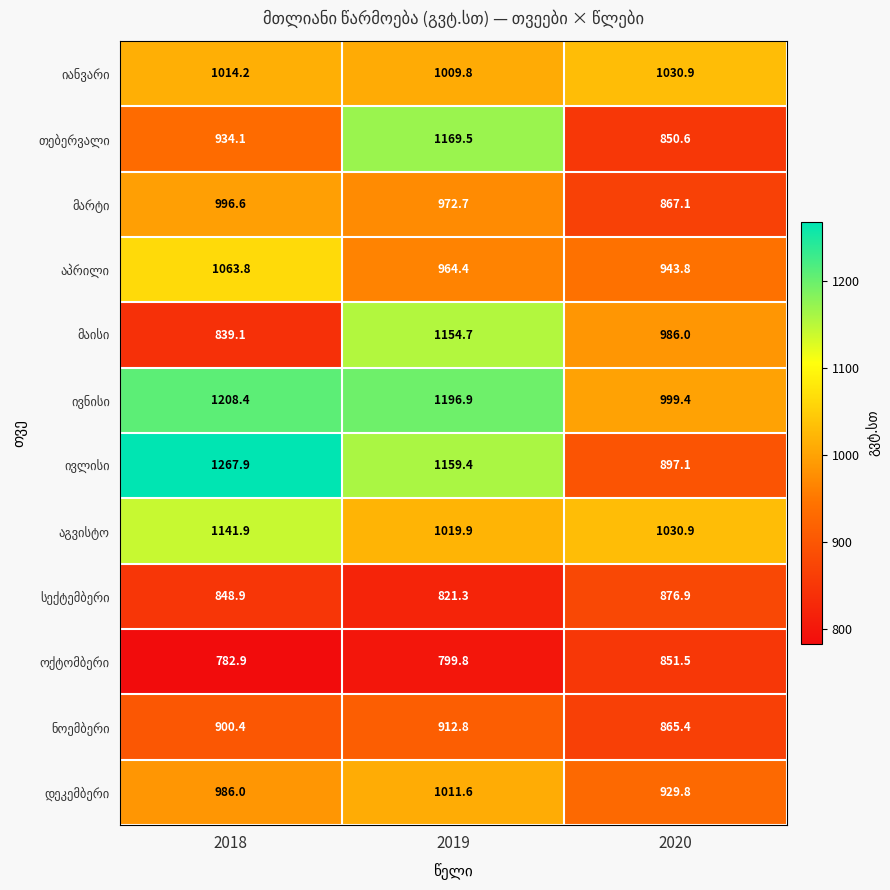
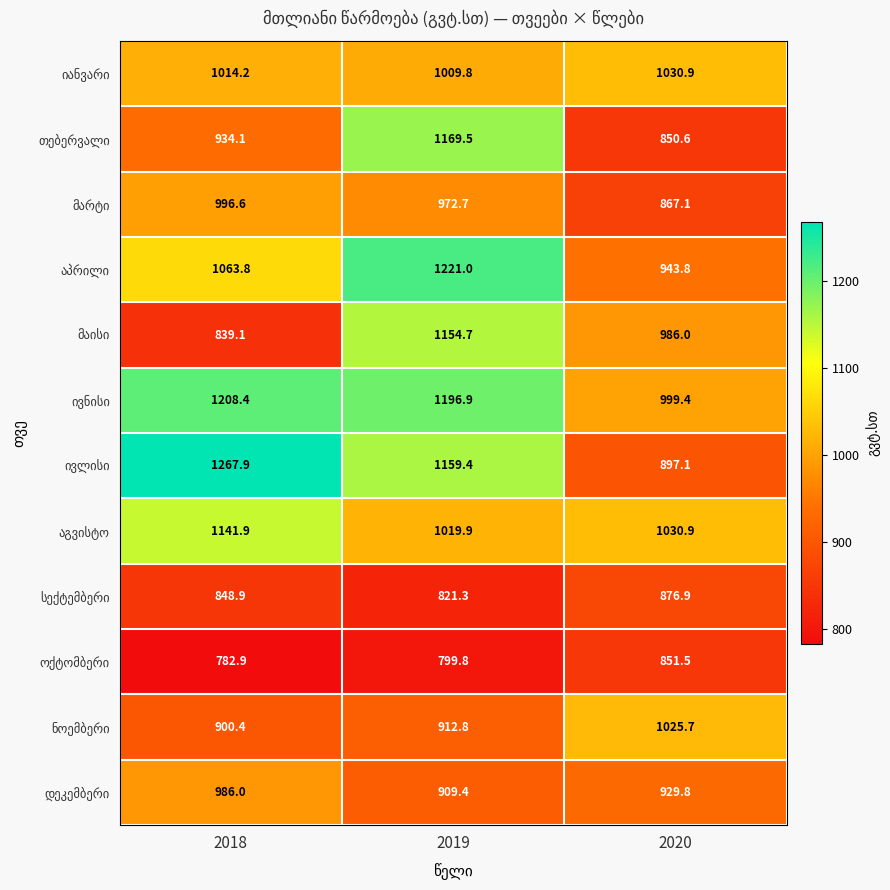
აპრილი, 2019: 964.4 -> 1221.0
ნოემბერი, 2020: 865.4 -> 1025.7
დეკემბერი, 2019: 1011.6 -> 909.4
